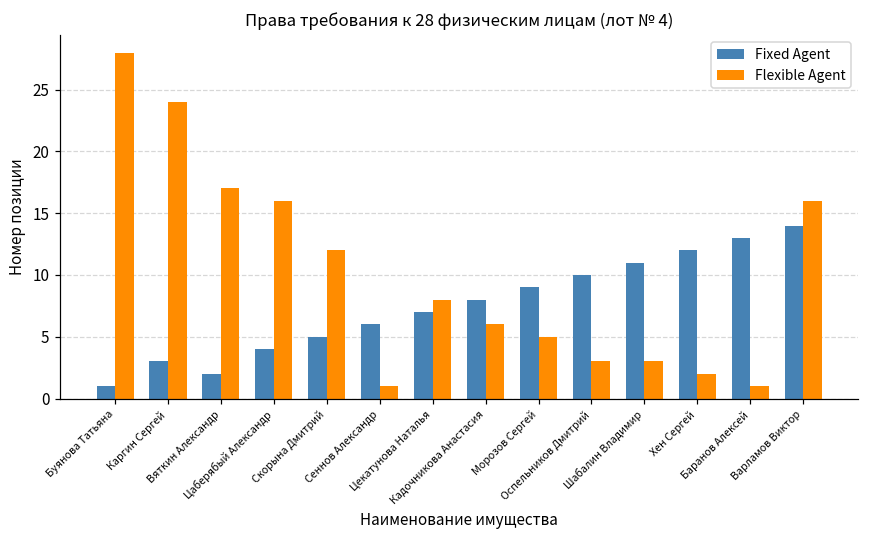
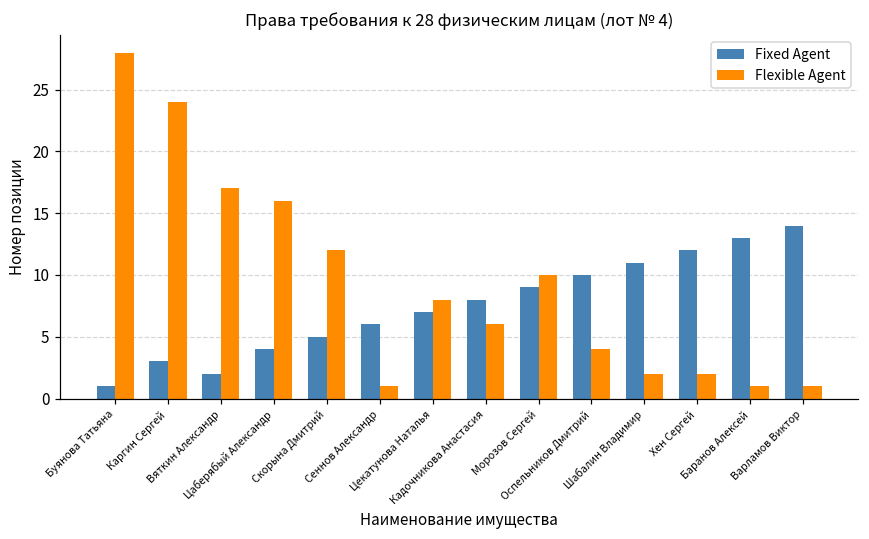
Flexible Agent, Морозов Сергей: 5 -> 10
Flexible Agent, Оспельников Дмитрий: 3 -> 4
Flexible Agent, Шабалин Владимир: 3 -> 2
Flexible Agent, Варламов Виктор: 16 -> 1
